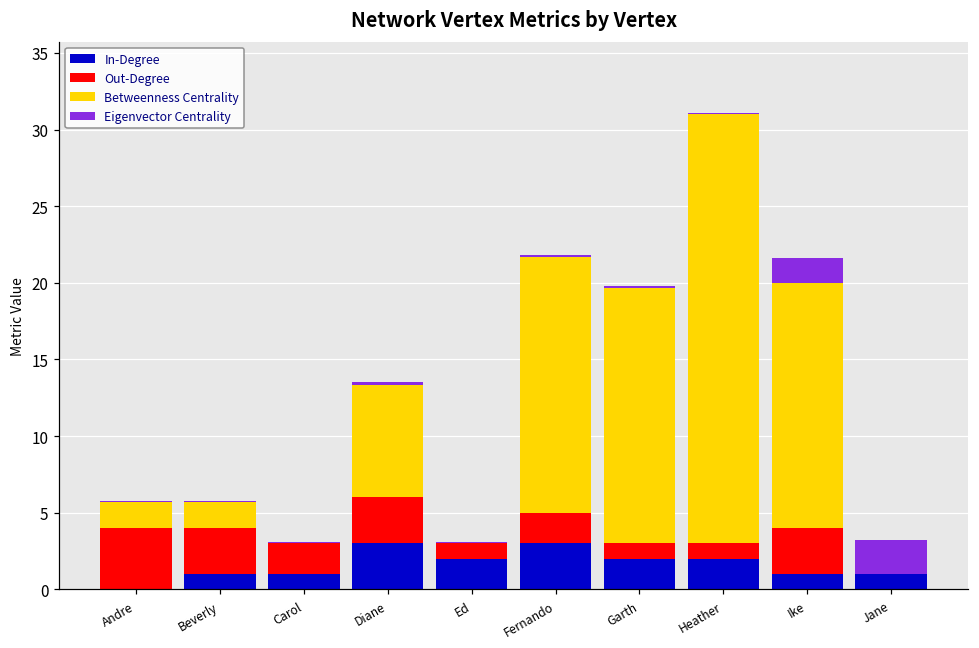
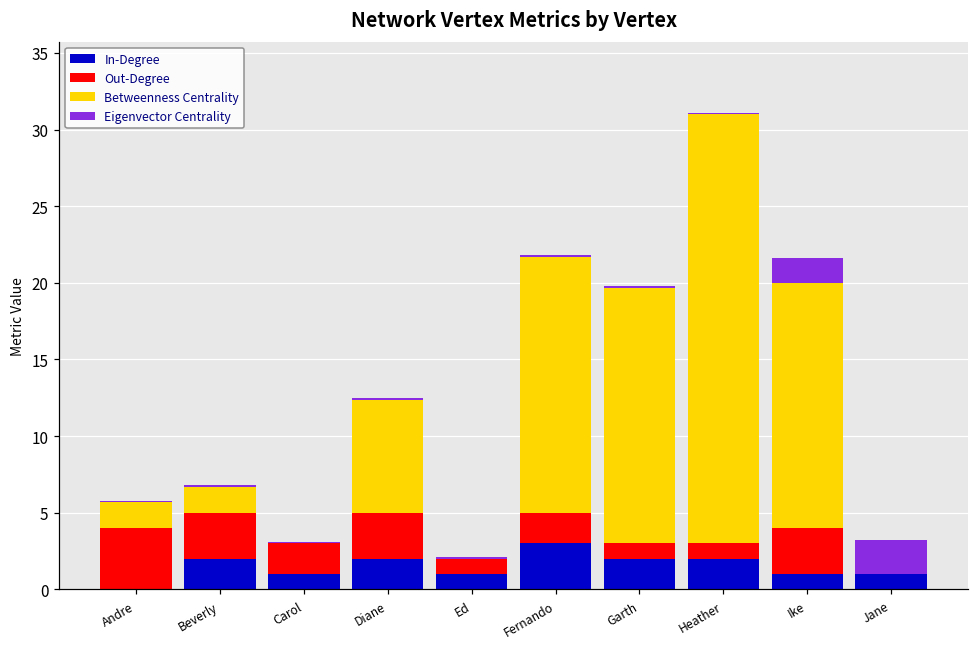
In-Degree, Beverly: 1 -> 2
In-Degree, Diane: 3 -> 2
In-Degree, Ed: 2 -> 1
